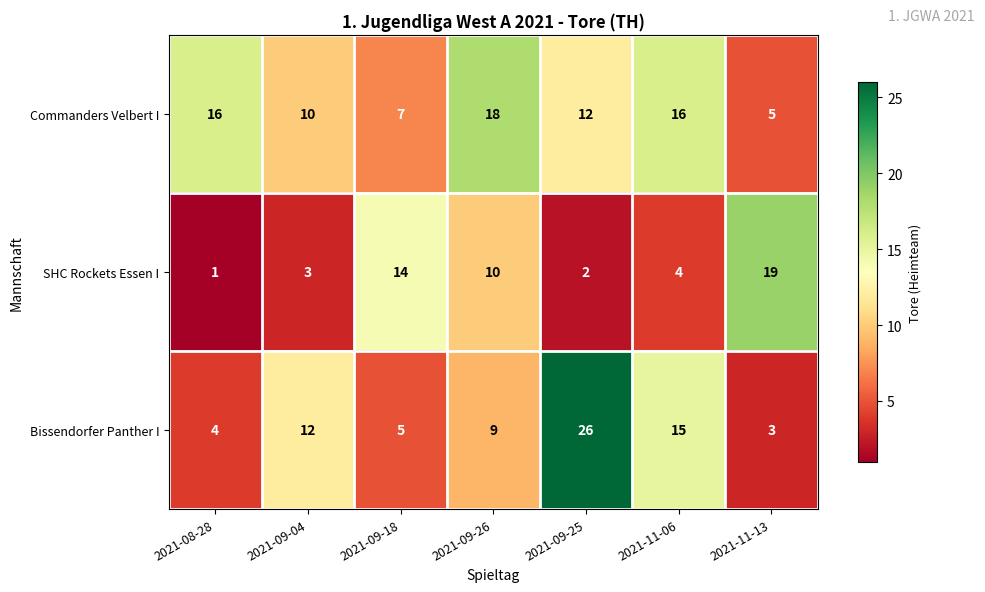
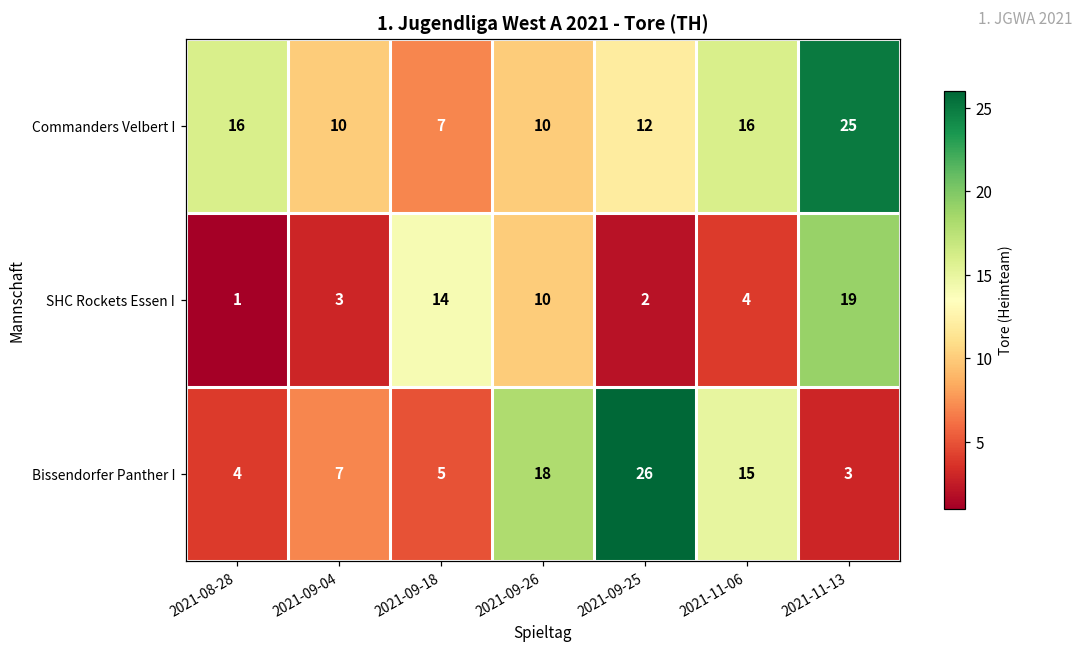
Commanders Velbert I, 2021-09-26: 18 -> 10
Commanders Velbert I, 2021-11-13: 5 -> 25
Bissendorfer Panther I, 2021-09-04: 12 -> 7
Bissendorfer Panther I, 2021-09-26: 9 -> 18
